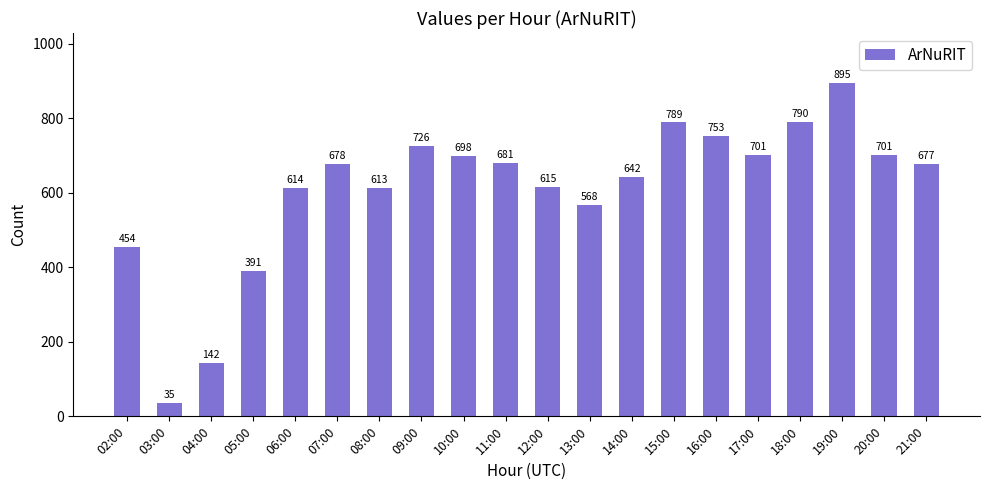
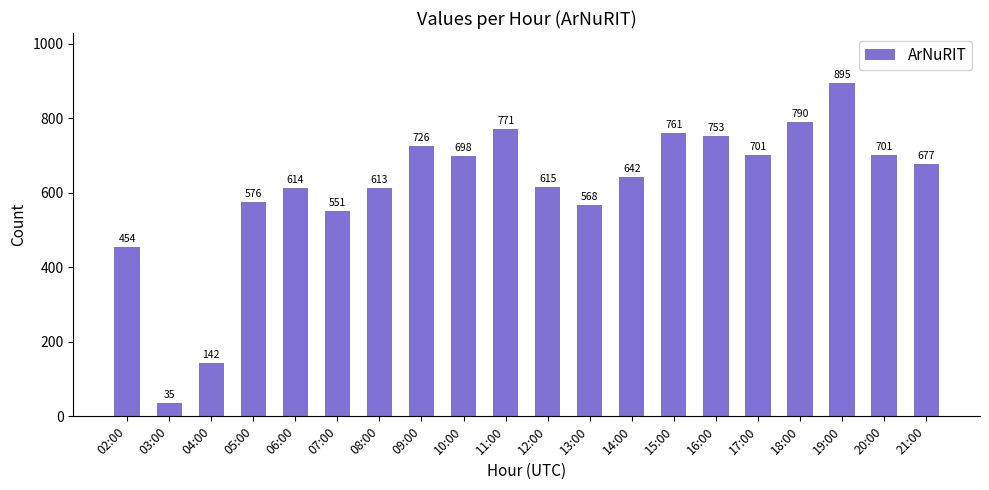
05:00: 391 -> 576
07:00: 678 -> 551
11:00: 681 -> 771
15:00: 789 -> 761
